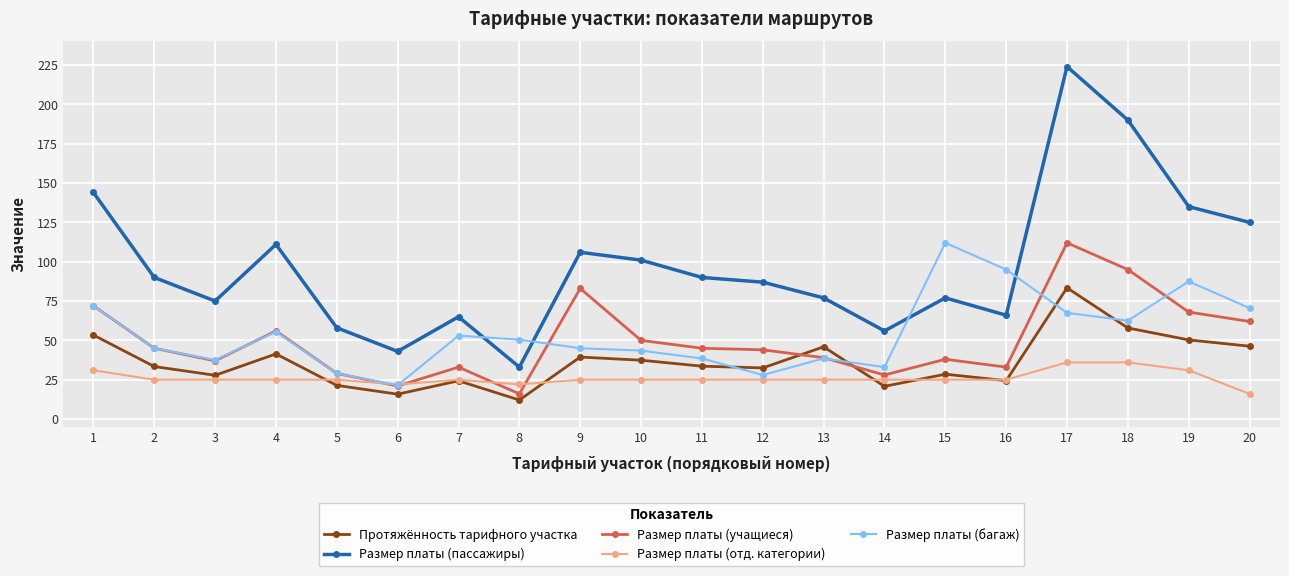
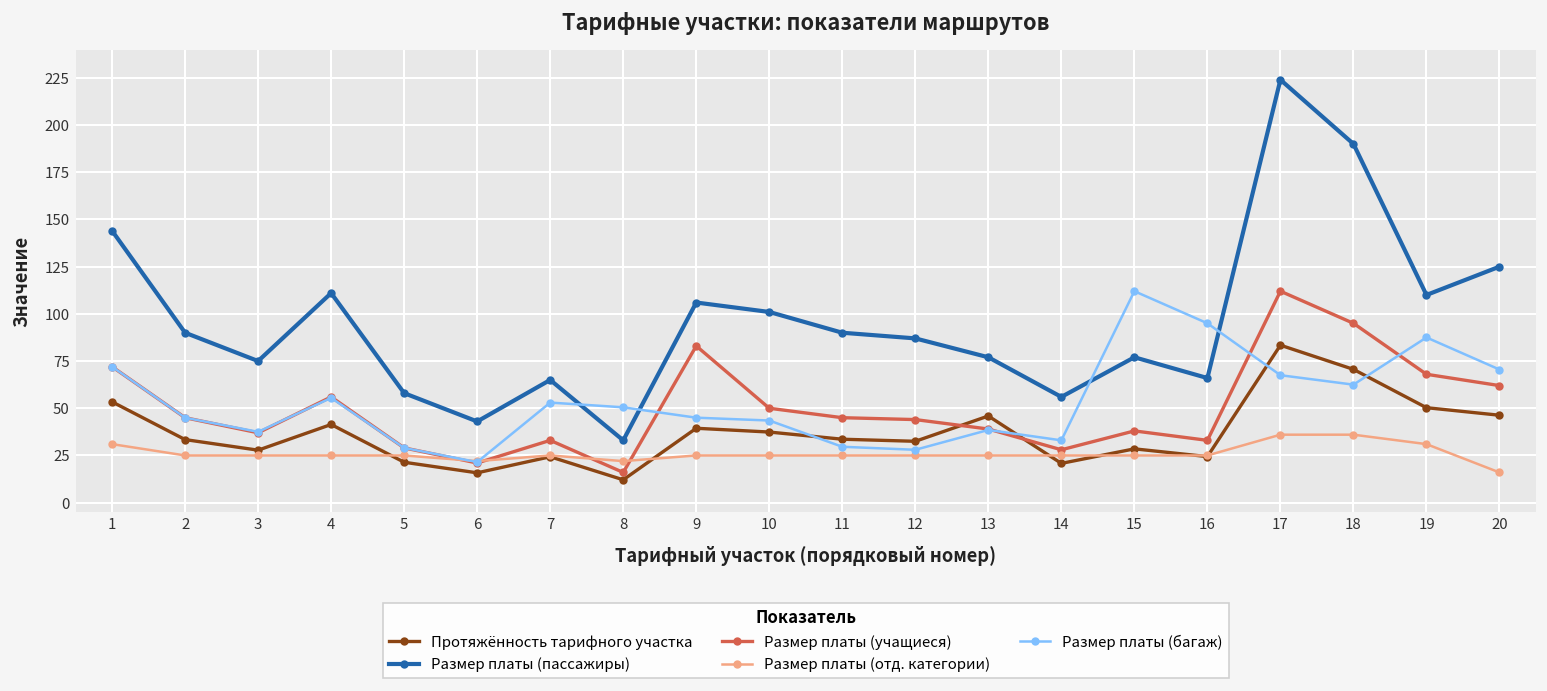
Размер платы (багаж), 11: 39 -> 30
Протяжённость тарифного участка, 18: 58 -> 71
Размер платы (пассажиры), 19: 135 -> 110
